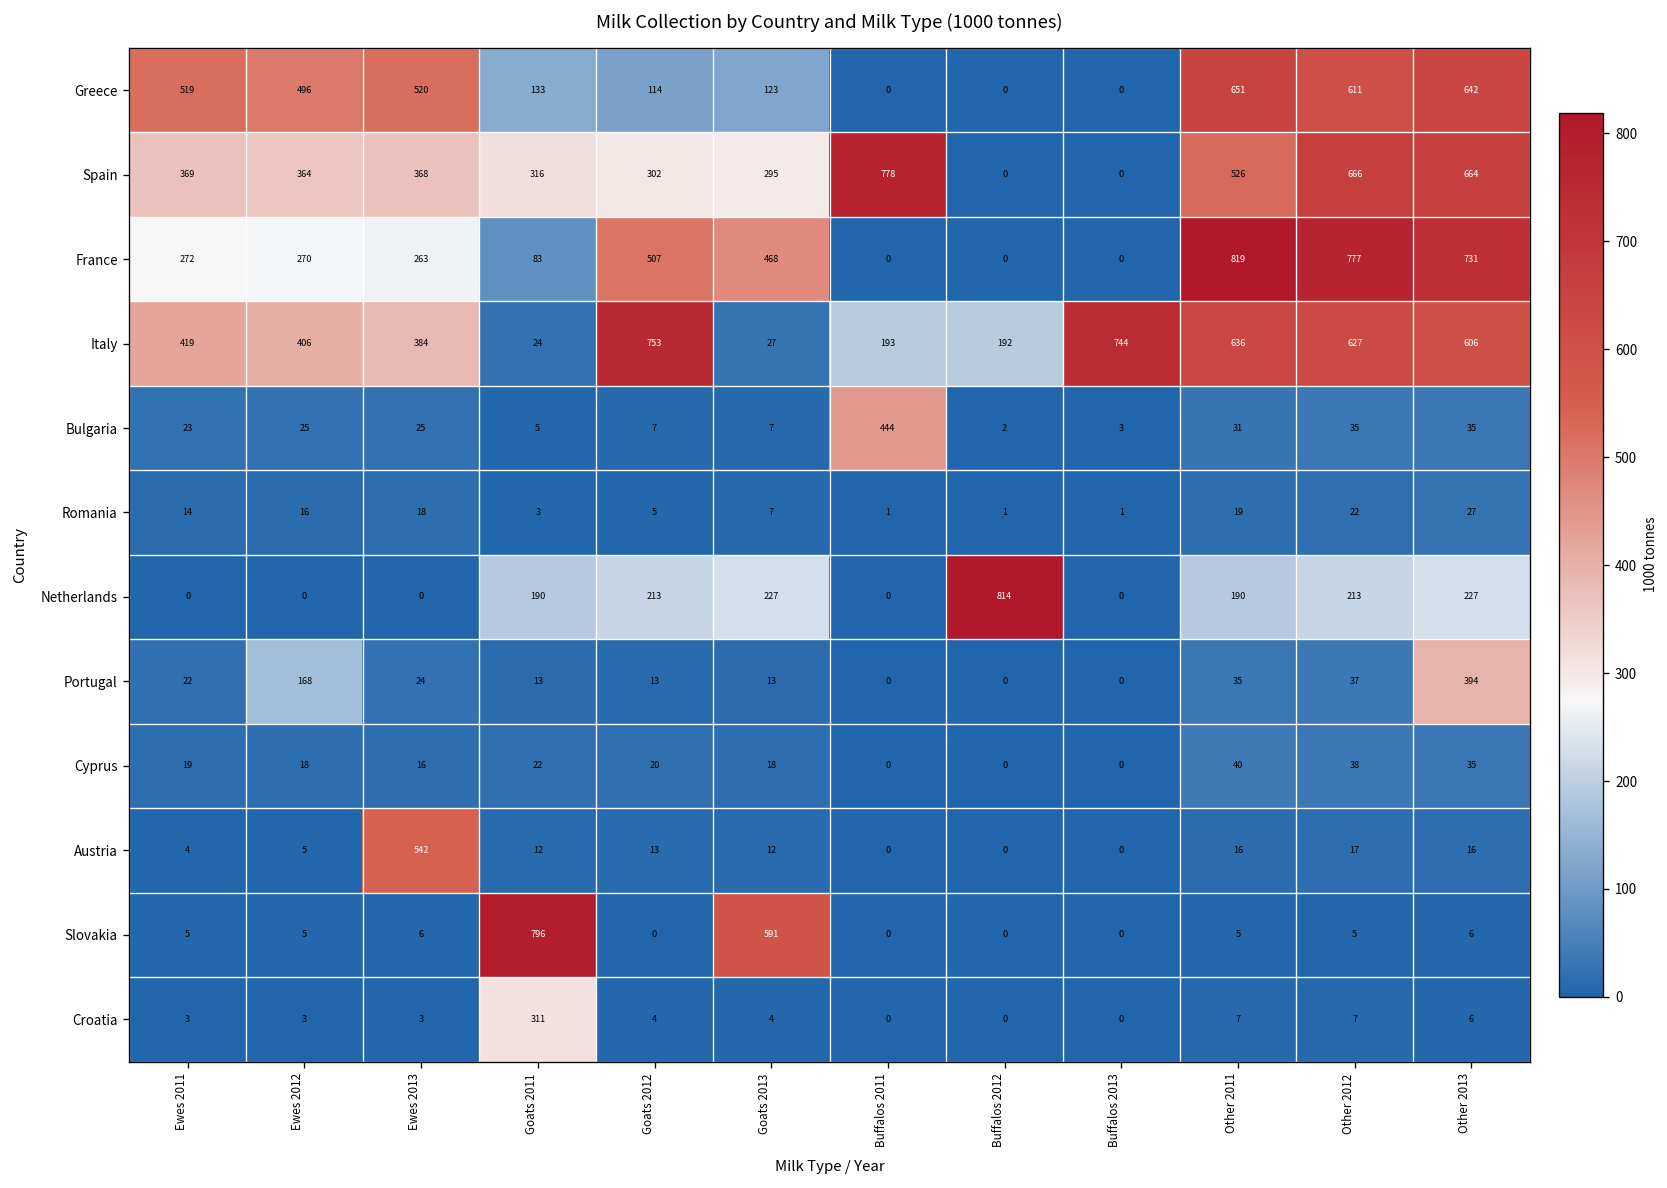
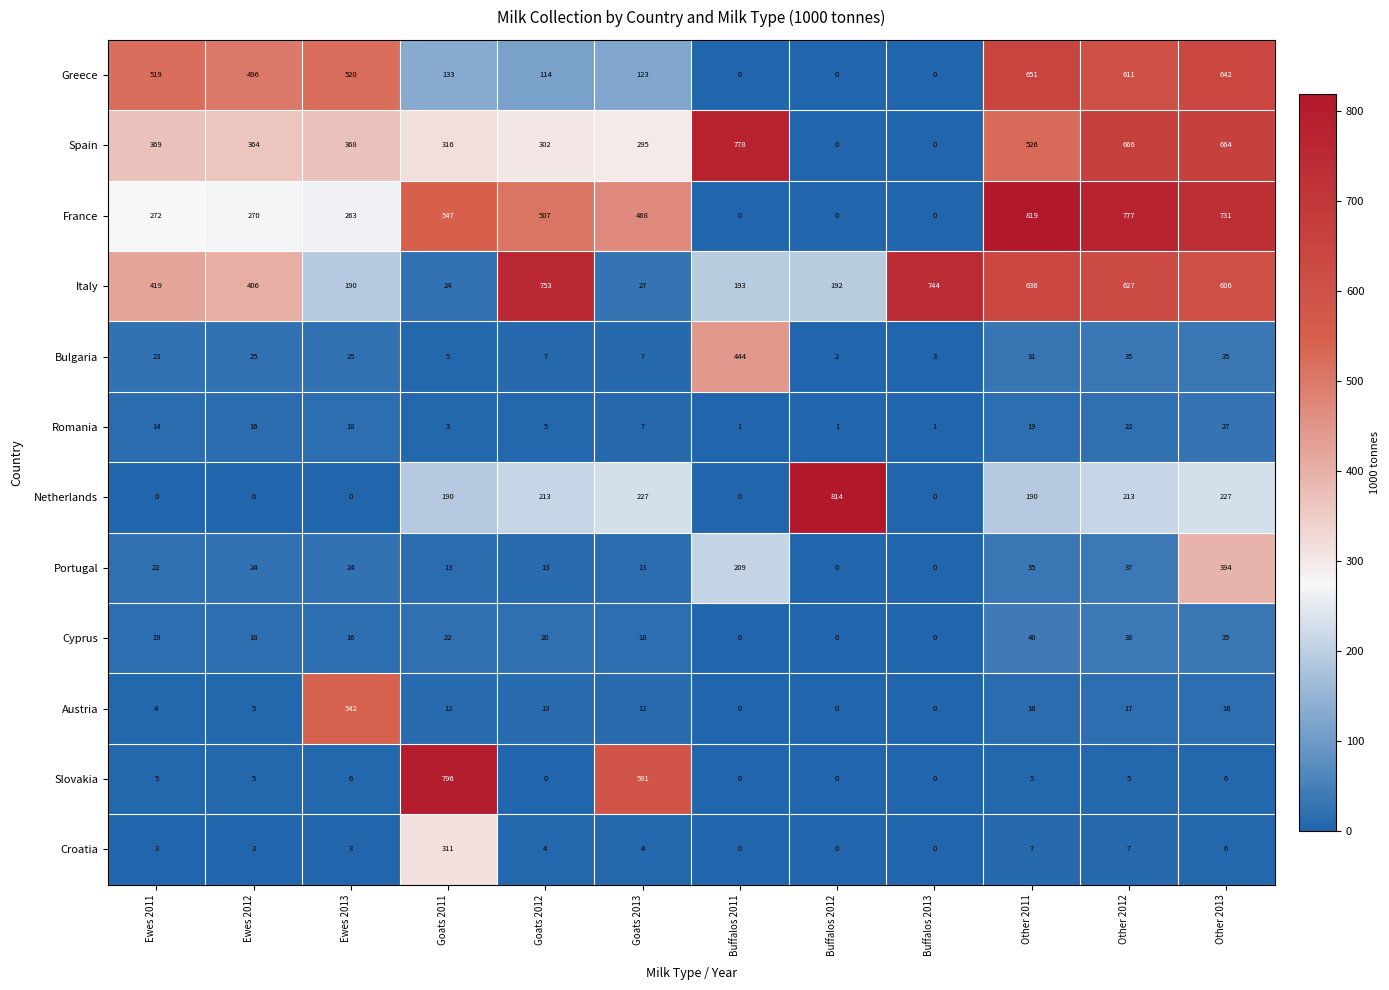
France, Goats 2011: 83 -> 547
Italy, Ewes 2013: 384 -> 190
Portugal, Ewes 2012: 168 -> 24
Portugal, Buffalos 2011: 0 -> 209
